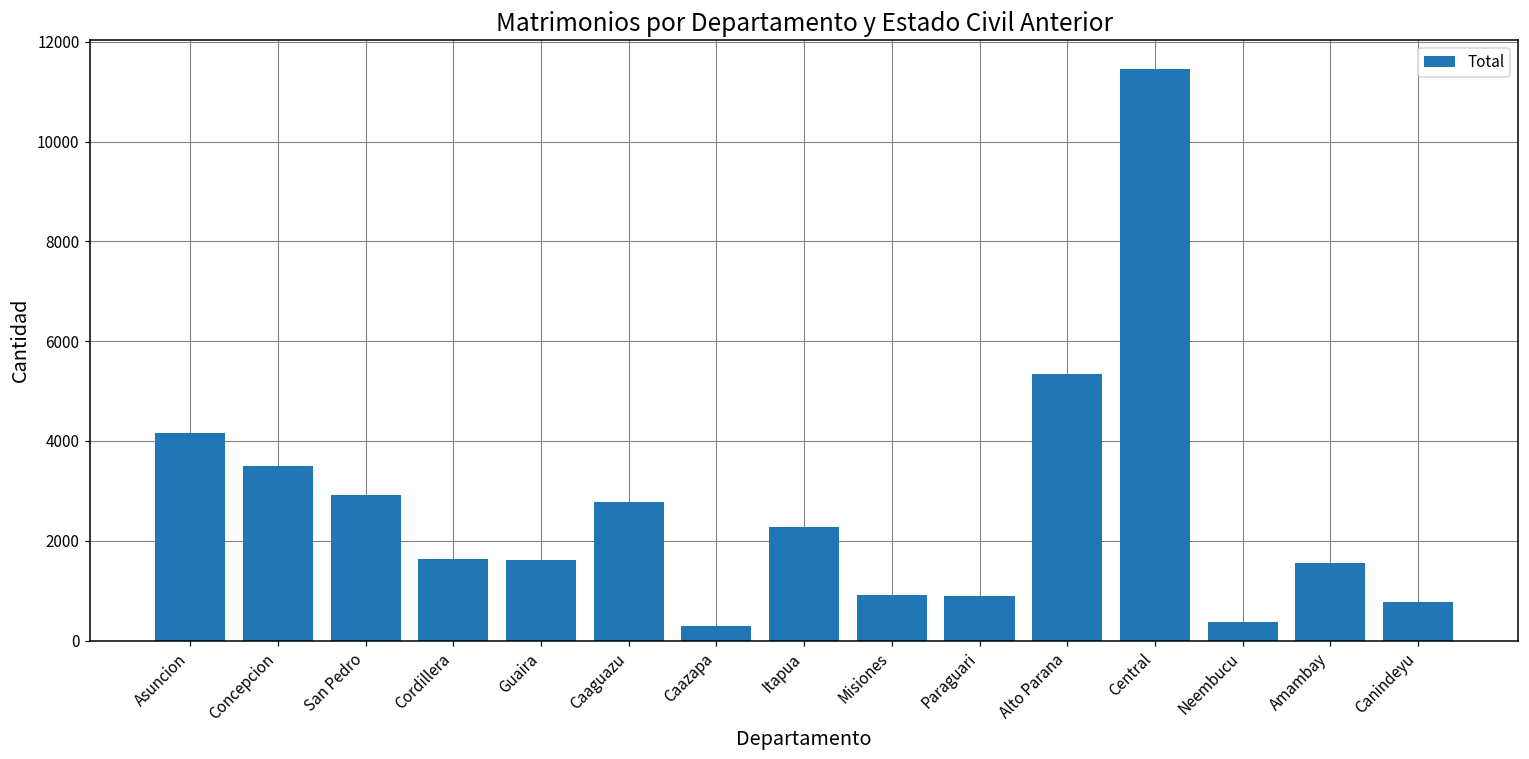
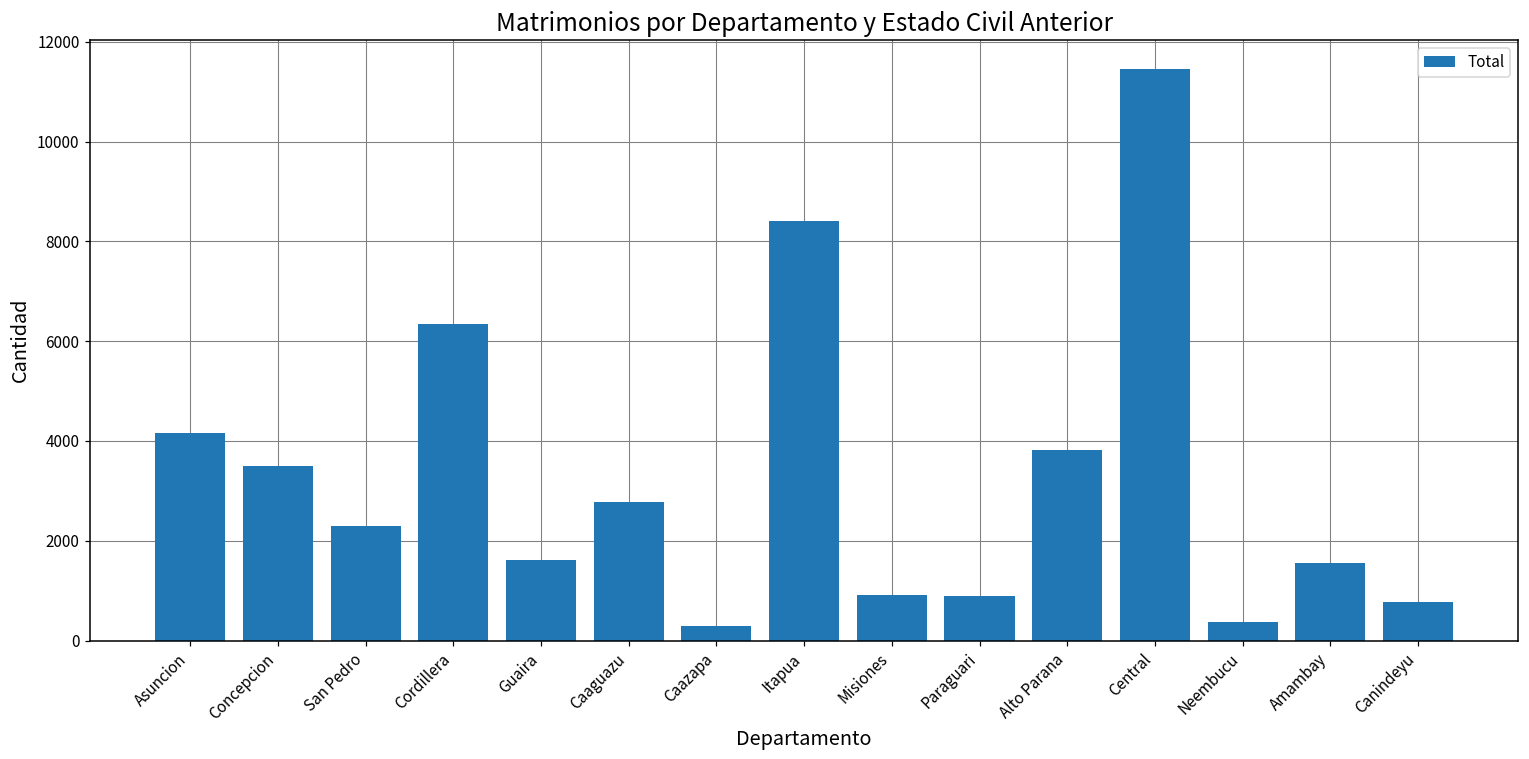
San Pedro: 2900 -> 2300
Cordillera: 1600 -> 6300
Itapua: 2300 -> 8400
Alto Parana: 5400 -> 3800
